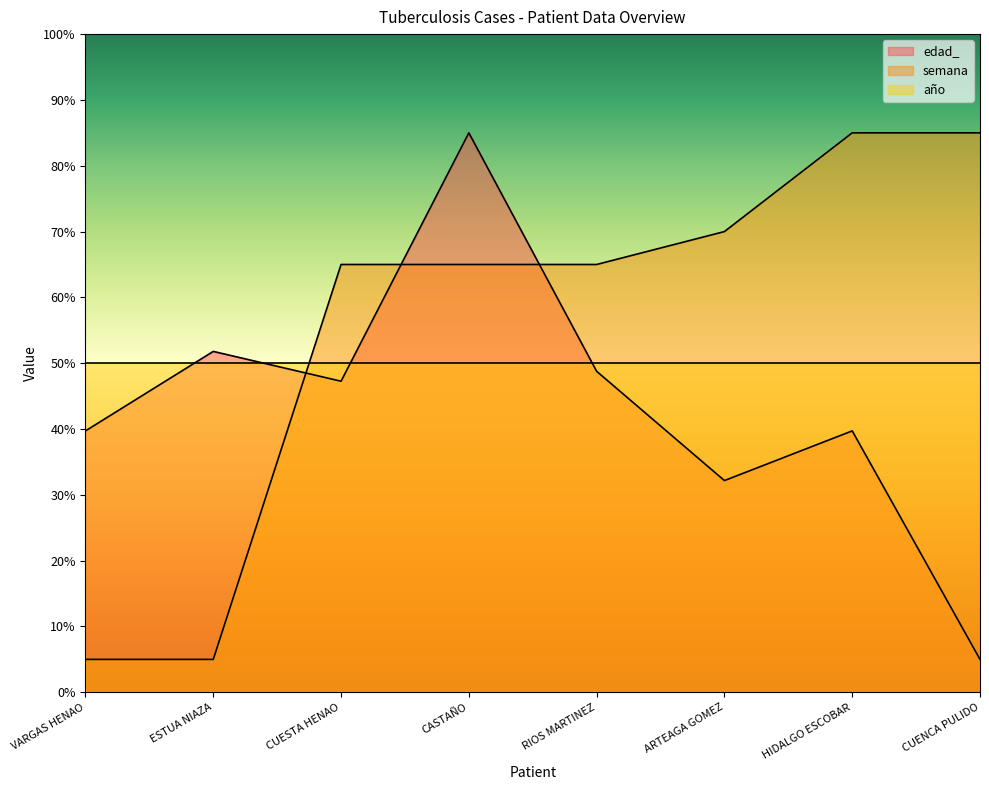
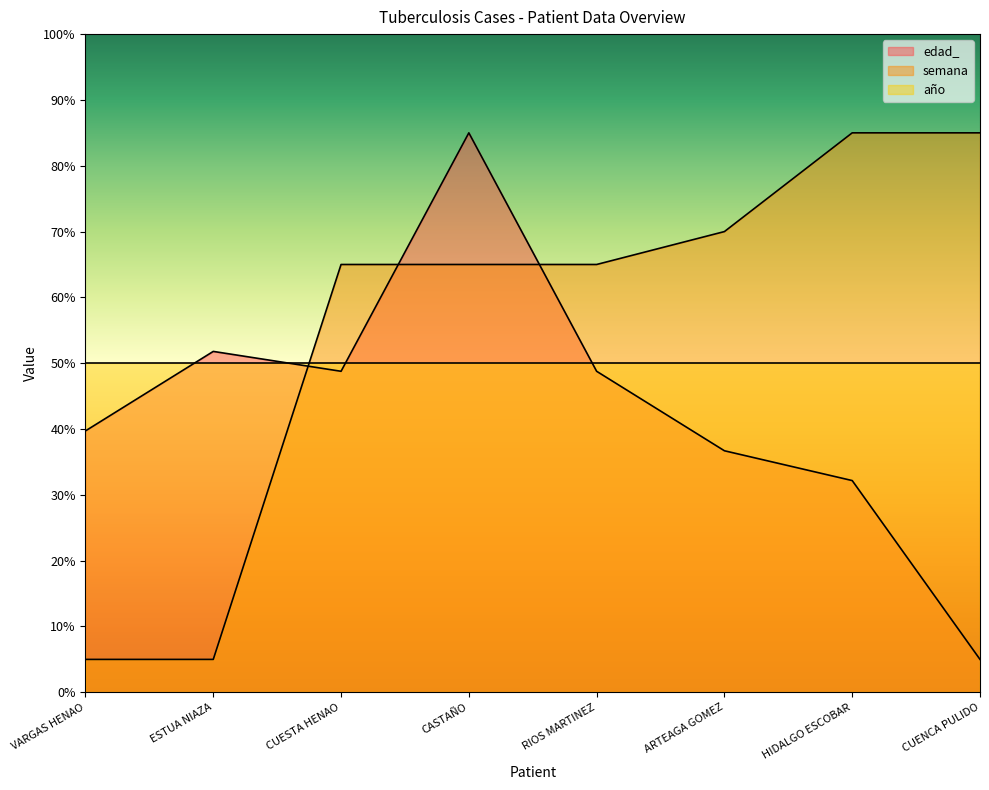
edad_, CUESTA HENAO: 47% -> 49%
edad_, ARTEAGA GOMEZ: 32% -> 37%
edad_, HIDALGO ESCOBAR: 40% -> 32%
